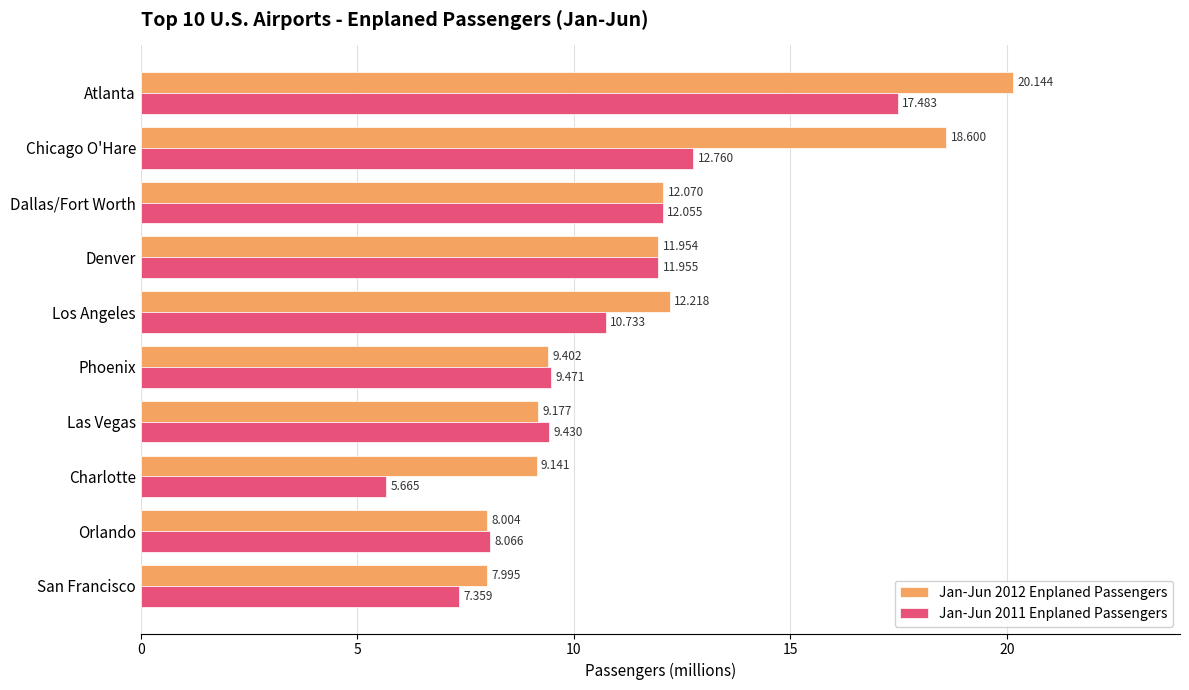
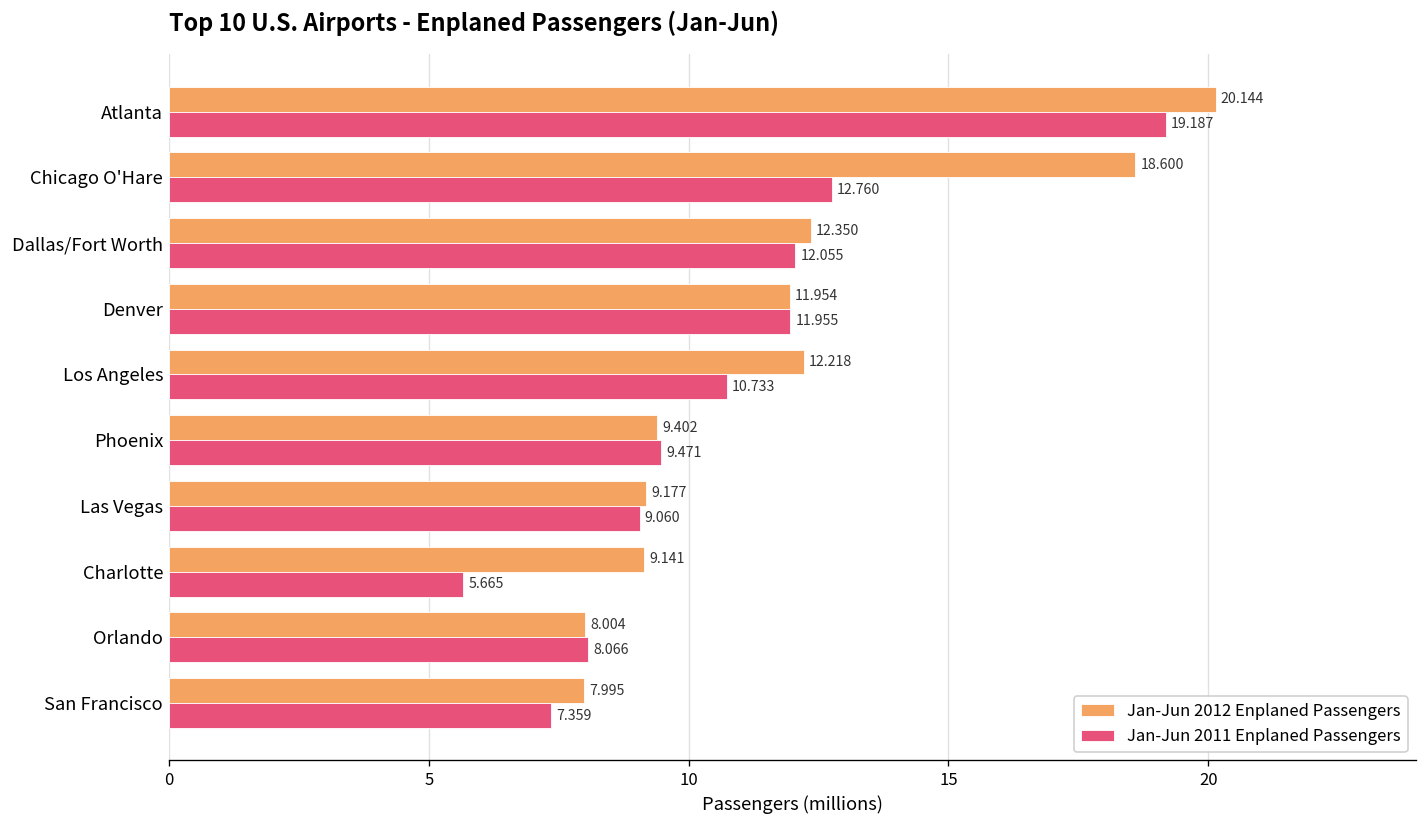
Jan-Jun 2011 Enplaned Passengers, Atlanta: 17.483 -> 19.187
Jan-Jun 2012 Enplaned Passengers, Dallas/Fort Worth: 12.070 -> 12.350
Jan-Jun 2011 Enplaned Passengers, Las Vegas: 9.430 -> 9.060
